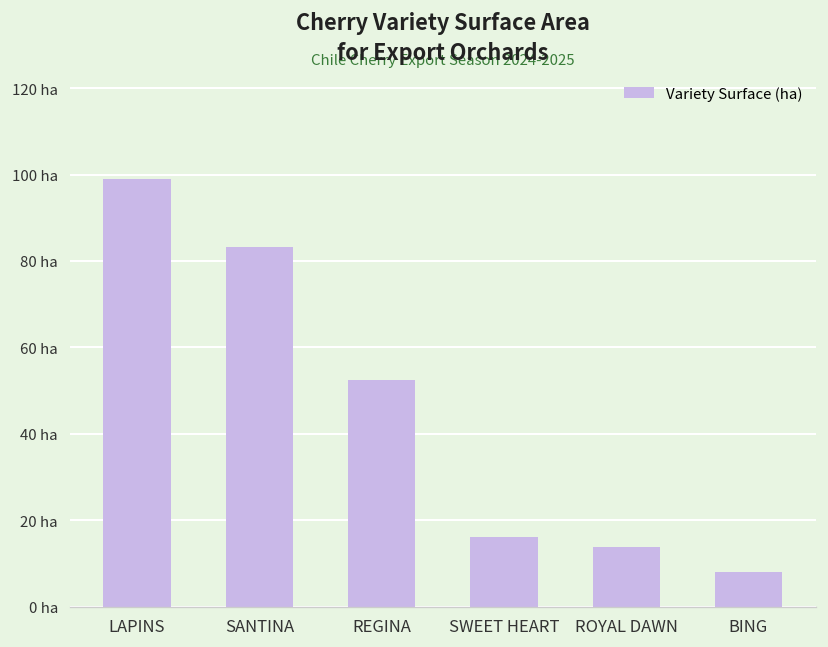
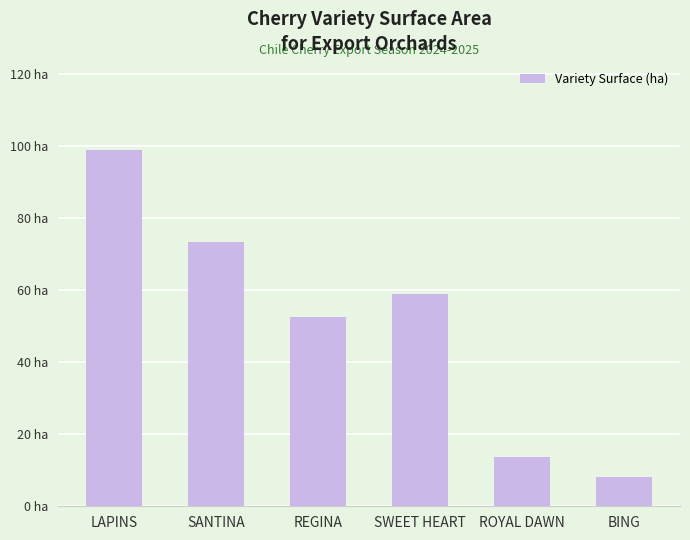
SANTINA: 83 ha -> 73 ha
SWEET HEART: 16 ha -> 59 ha
